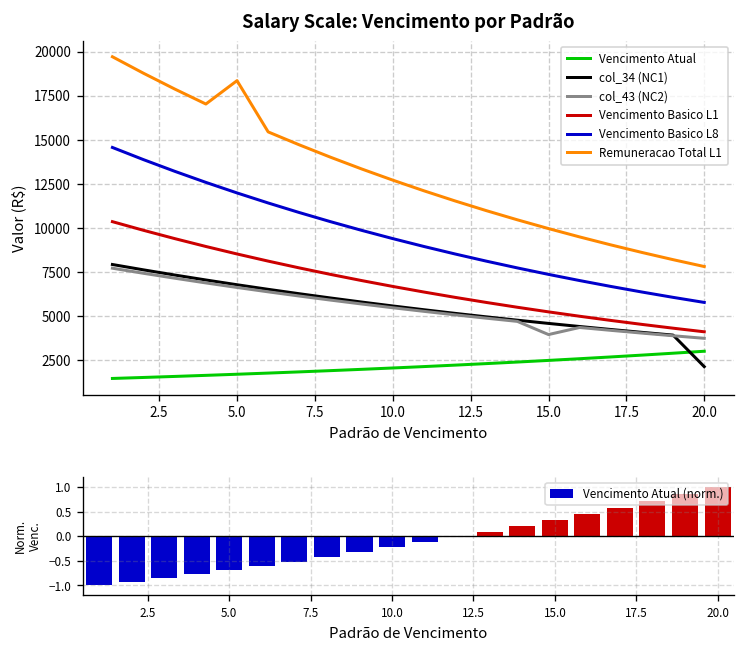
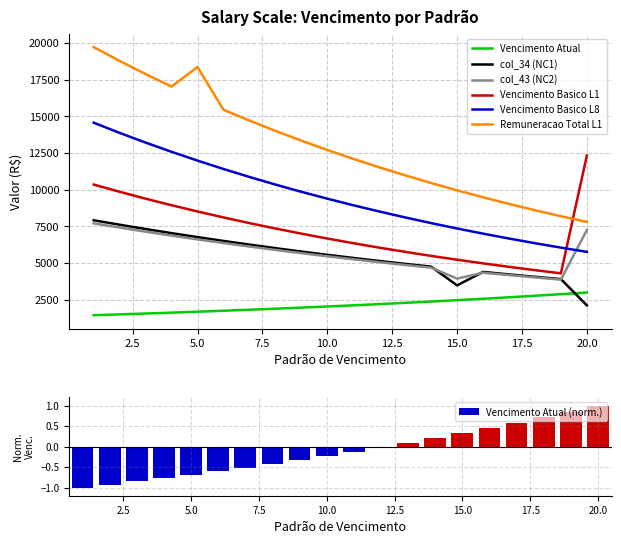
Salary Scale: Vencimento por Padrão, col_34 (NC1), 15.0: 4600 -> 3500
Salary Scale: Vencimento por Padrão, col_43 (NC2), 20.0: 3700 -> 7300
Salary Scale: Vencimento por Padrão, Vencimento Basico L1, 20.0: 4100 -> 12300
